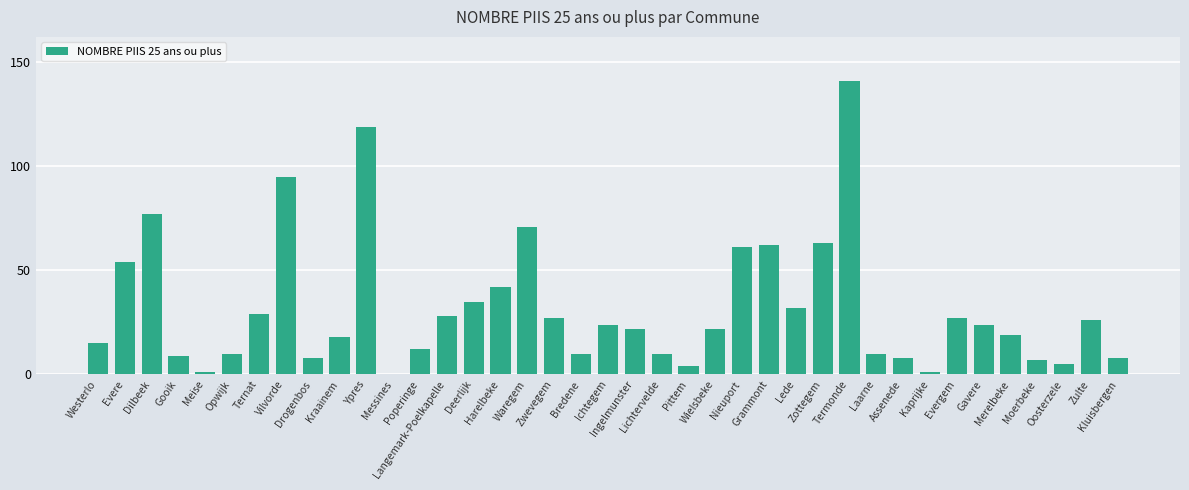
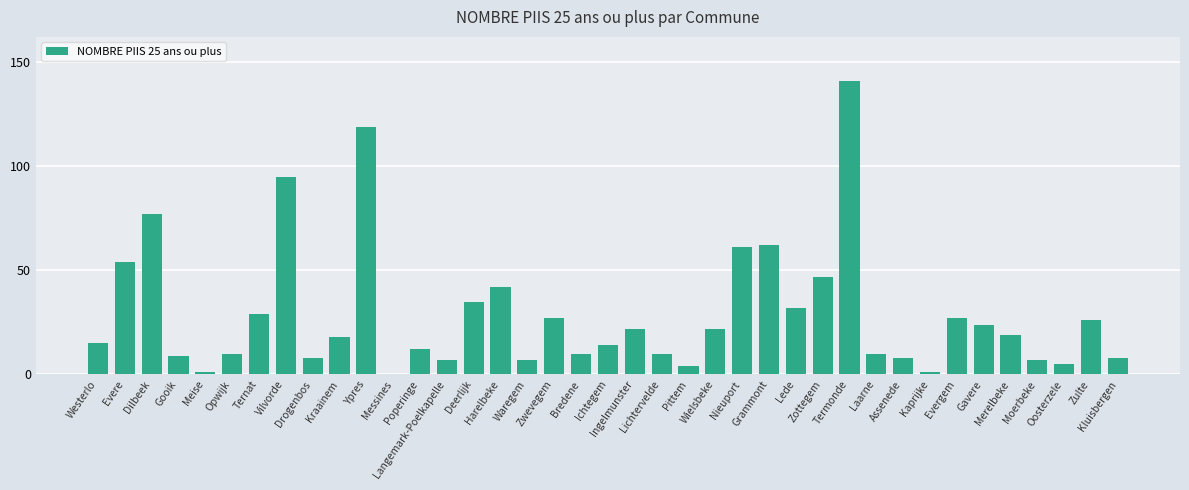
Langemark-Poelkapelle: 28 -> 7
Waregem: 71 -> 7
Ichtegem: 24 -> 14
Zottegem: 63 -> 47
